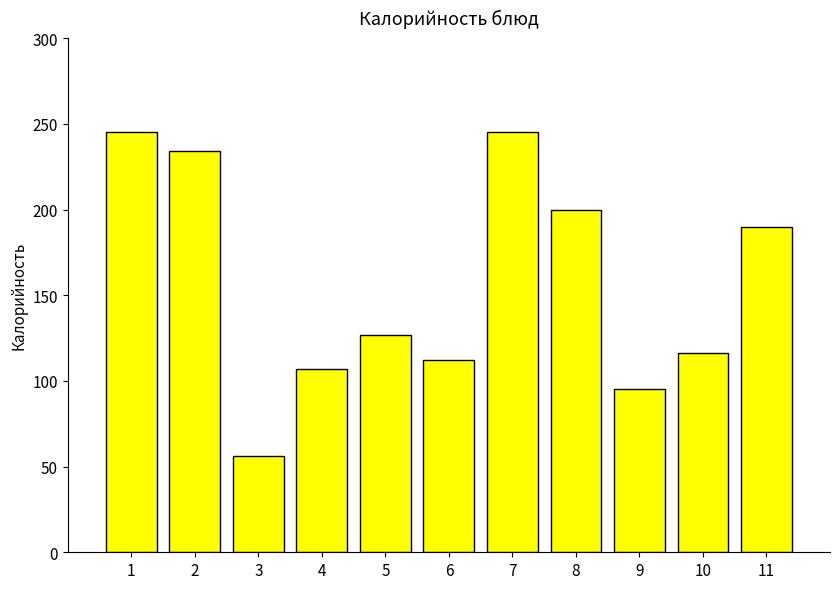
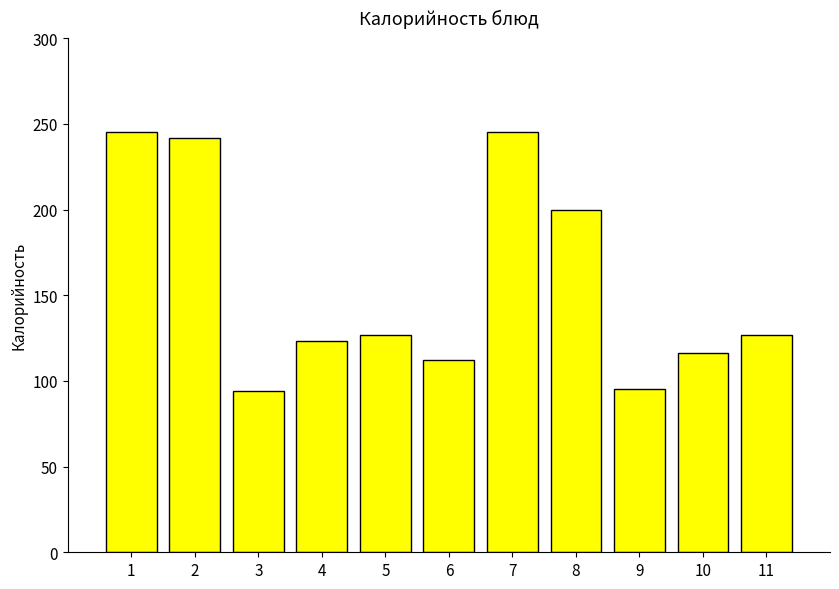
2: 234 -> 242
3: 56 -> 94
4: 107 -> 123
11: 190 -> 127
